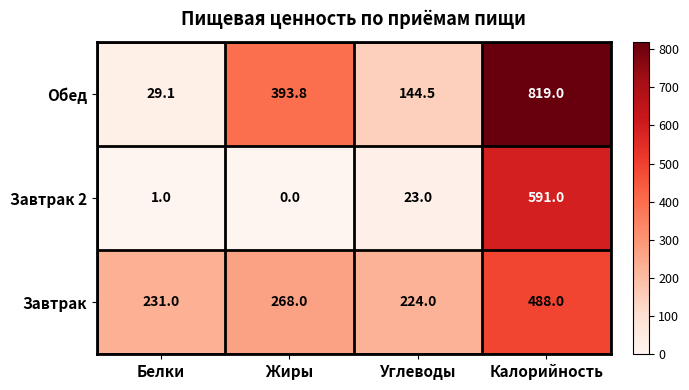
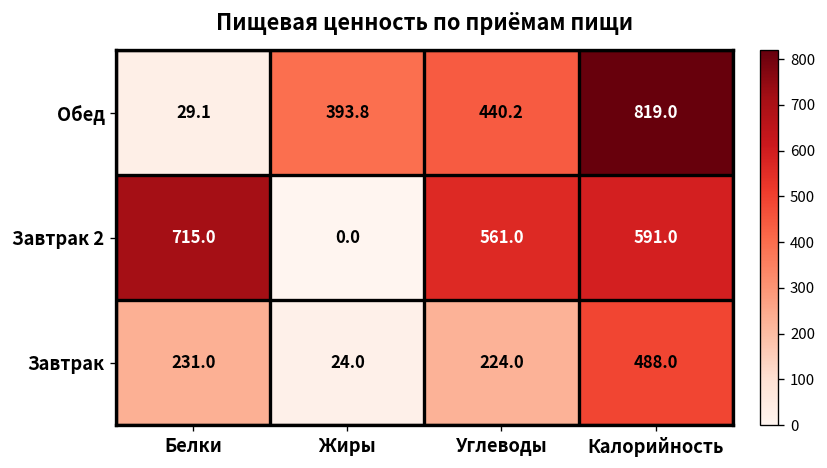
Обед, Углеводы: 144.5 -> 440.2
Завтрак 2, Белки: 1.0 -> 715.0
Завтрак 2, Углеводы: 23.0 -> 561.0
Завтрак, Жиры: 268.0 -> 24.0
